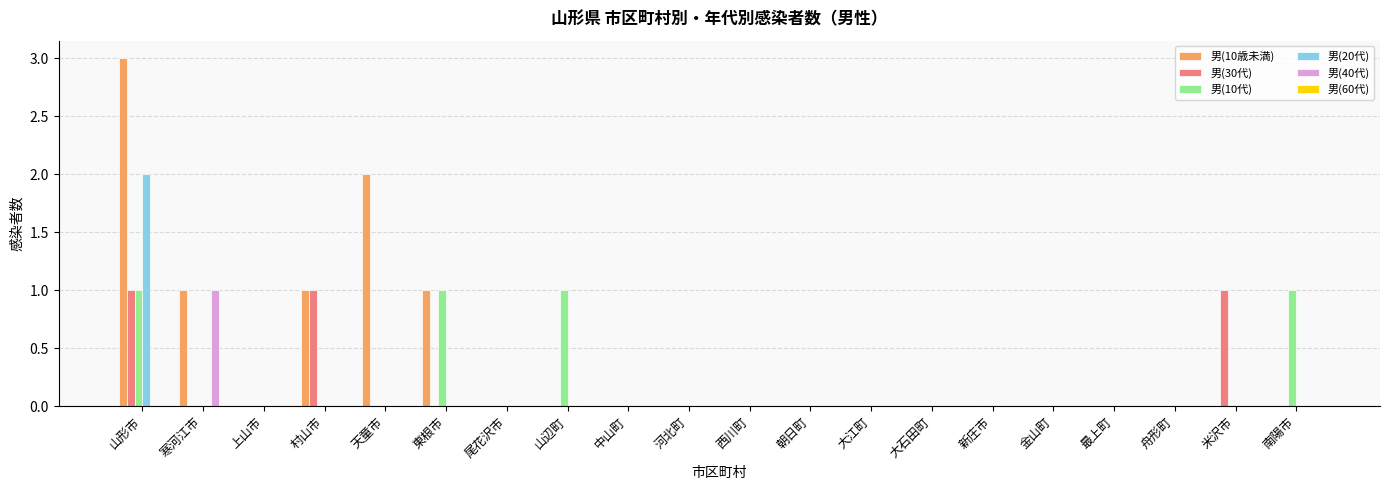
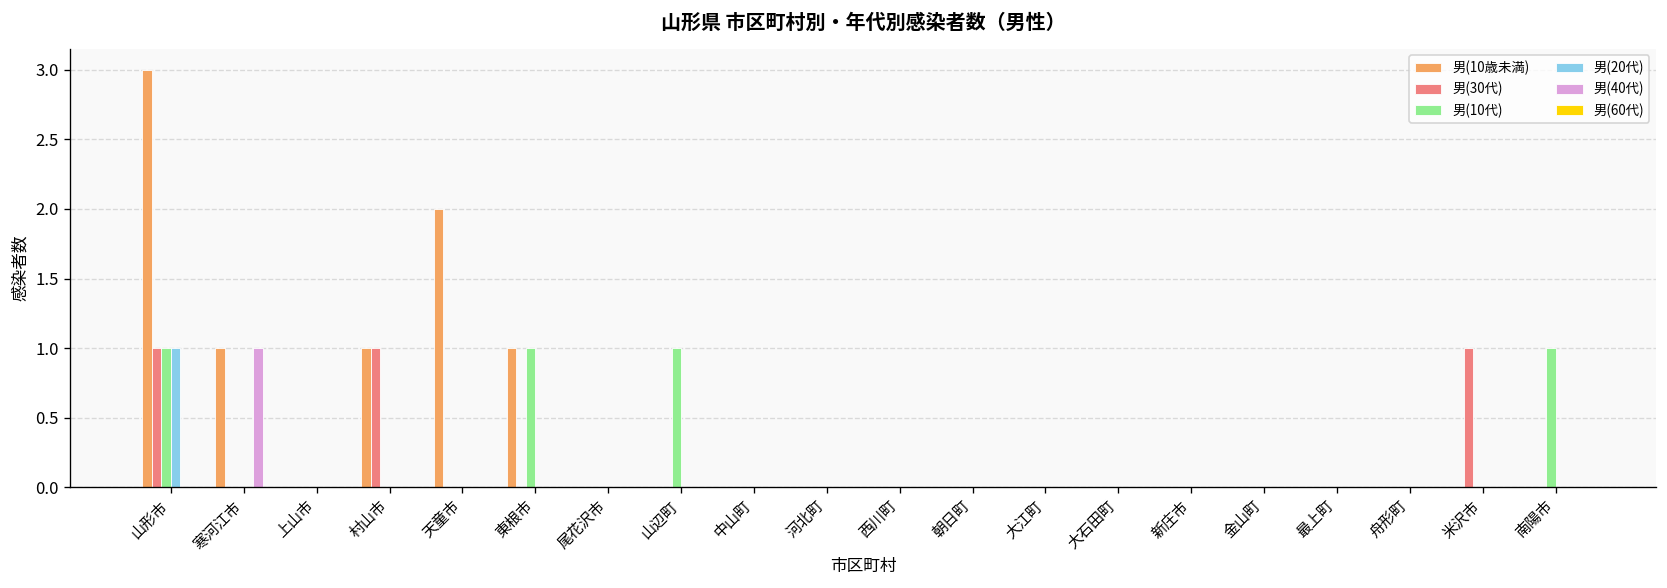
男(20代), 山形市: 2 -> 1
